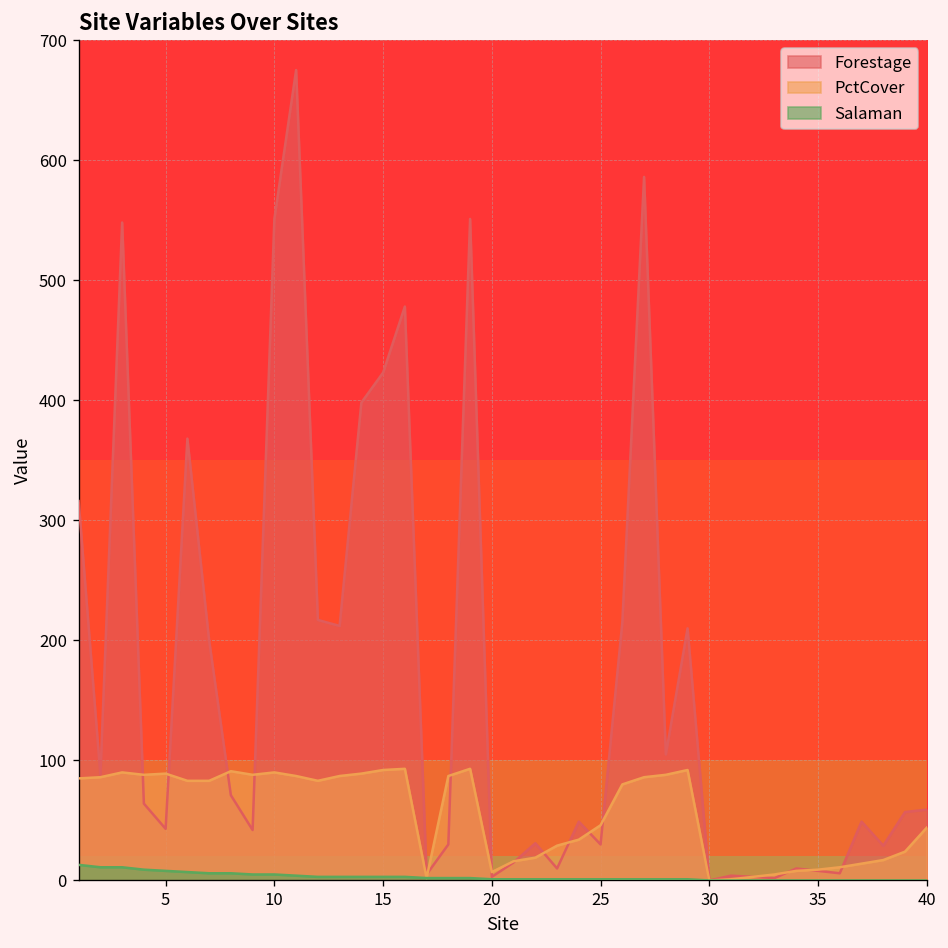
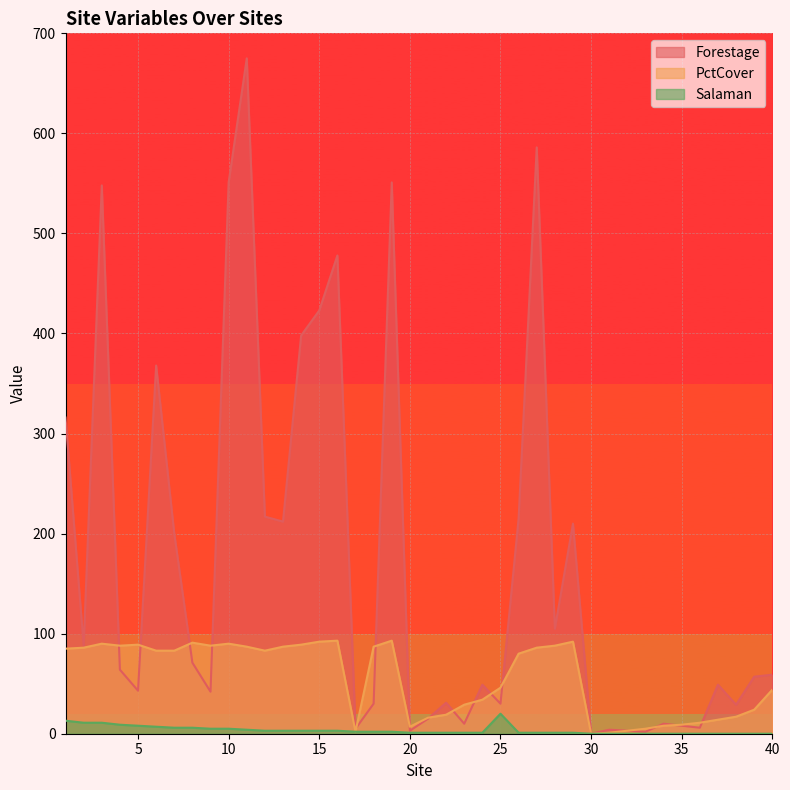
Salaman, 25: 1 -> 20
